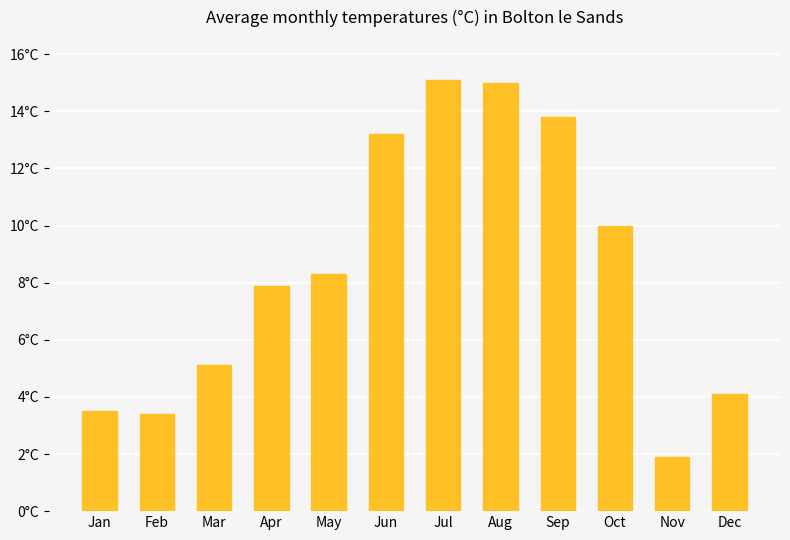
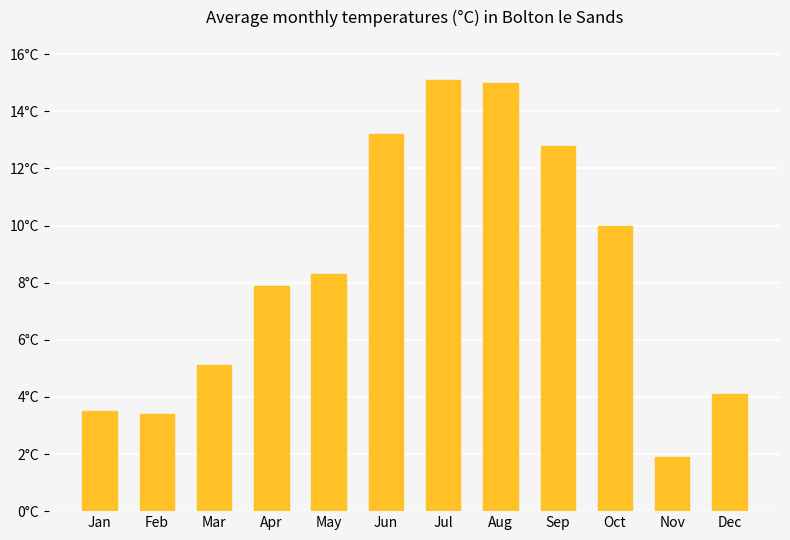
Sep: 13.8°C -> 12.8°C
